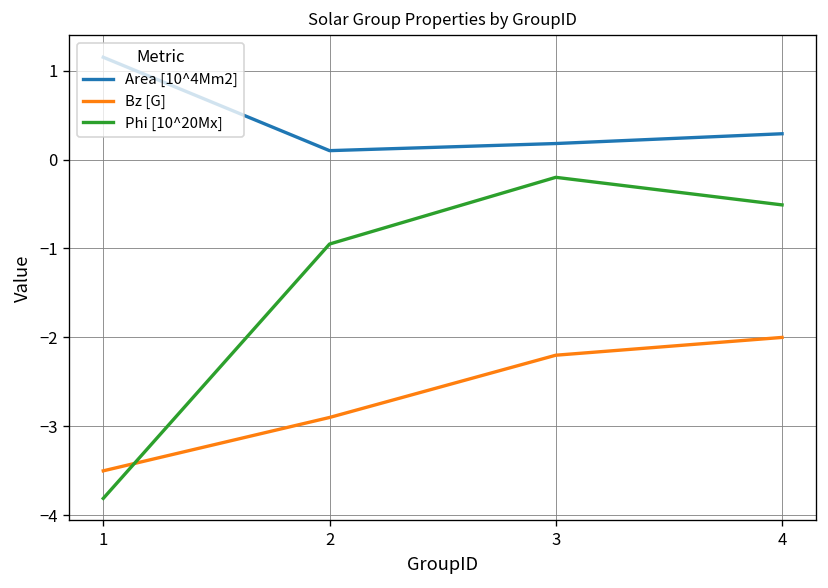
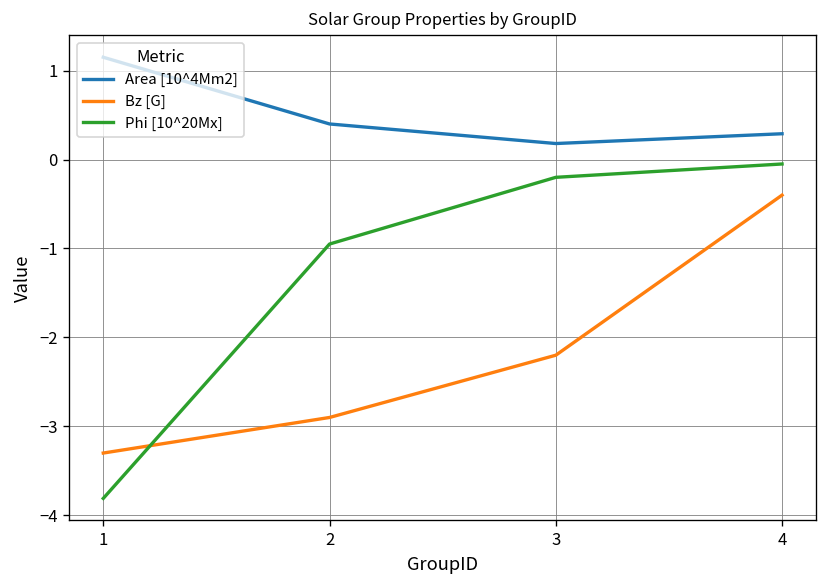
Bz [G], 1: -3.5 -> -3.3
Area [10^4Mm2], 2: 0.1 -> 0.4
Bz [G], 4: -2.0 -> -0.4
Phi [10^20Mx], 4: -0.5 -> -0.1
